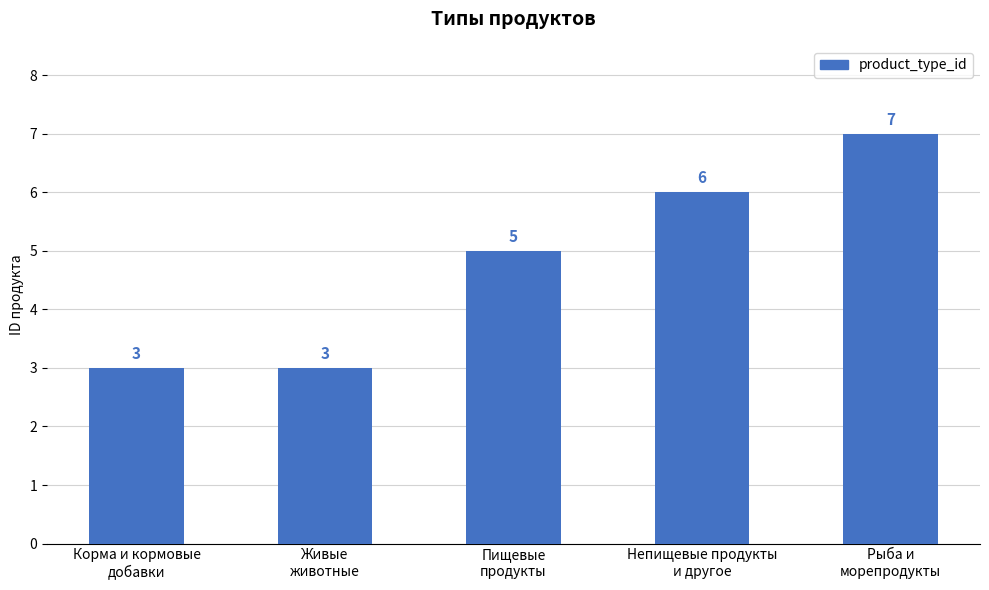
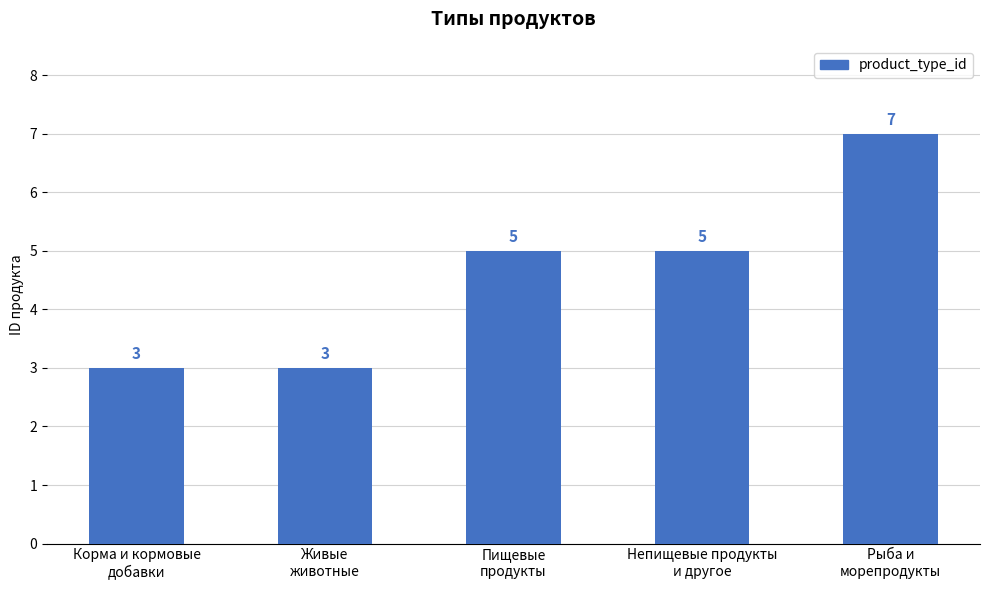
Непищевые продукты и другое: 6 -> 5
